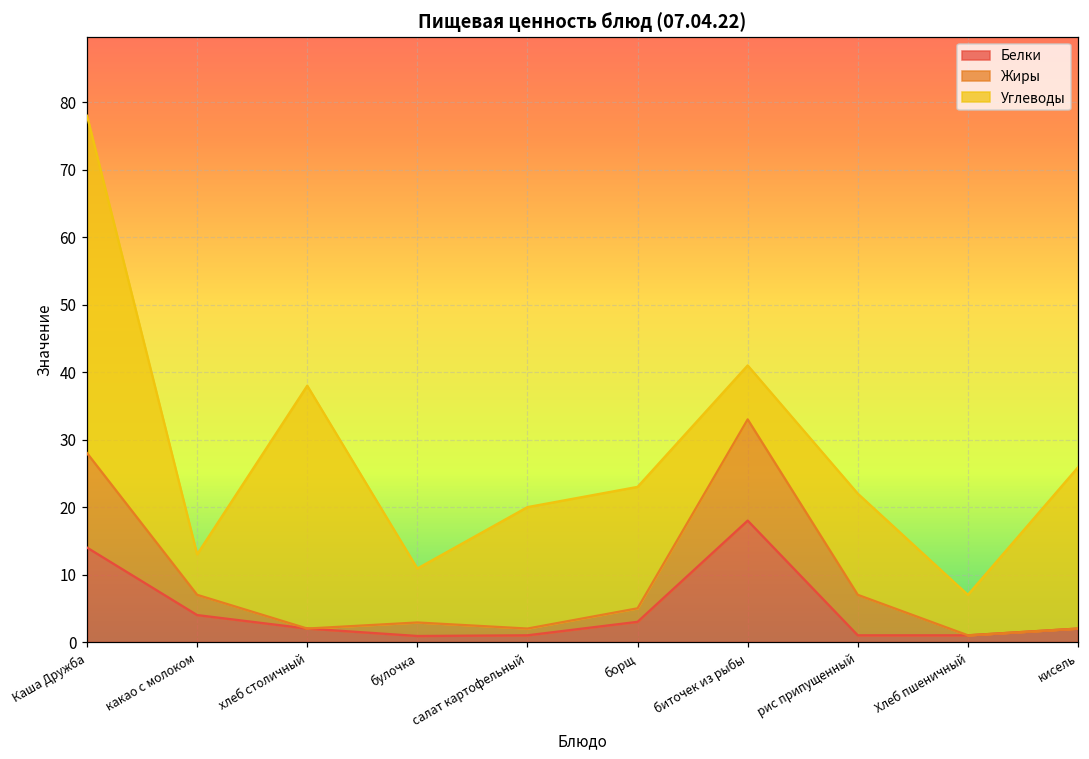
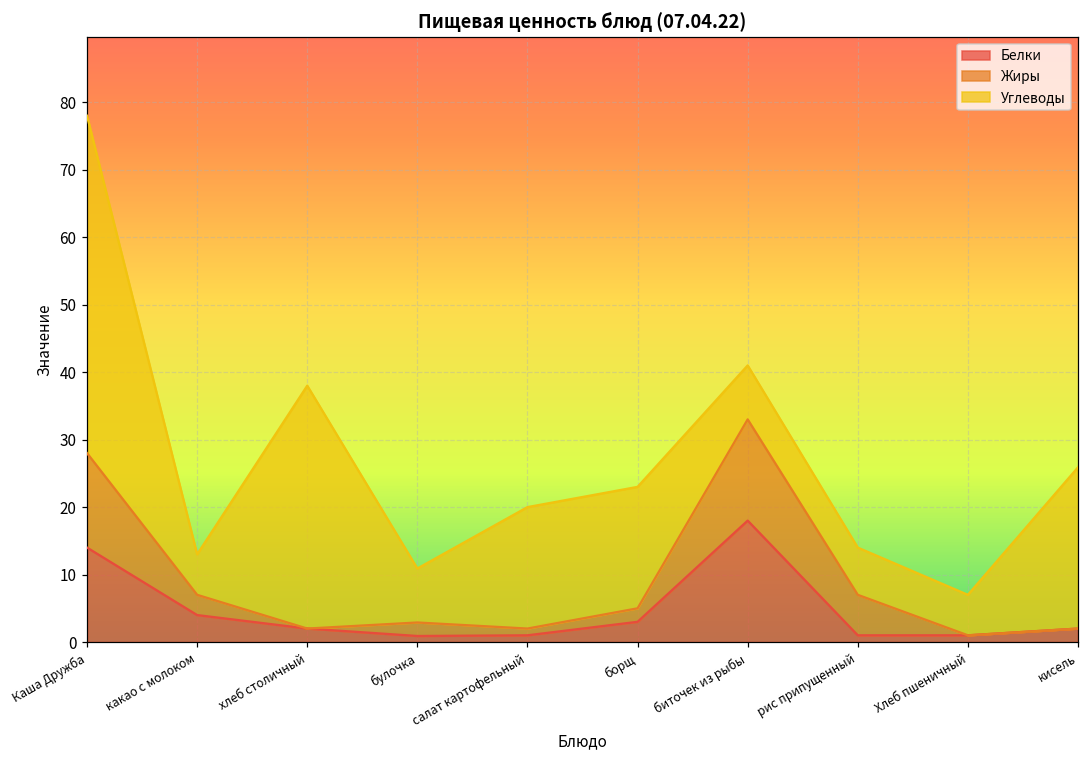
Углеводы, рис припущенный: 15 -> 7
